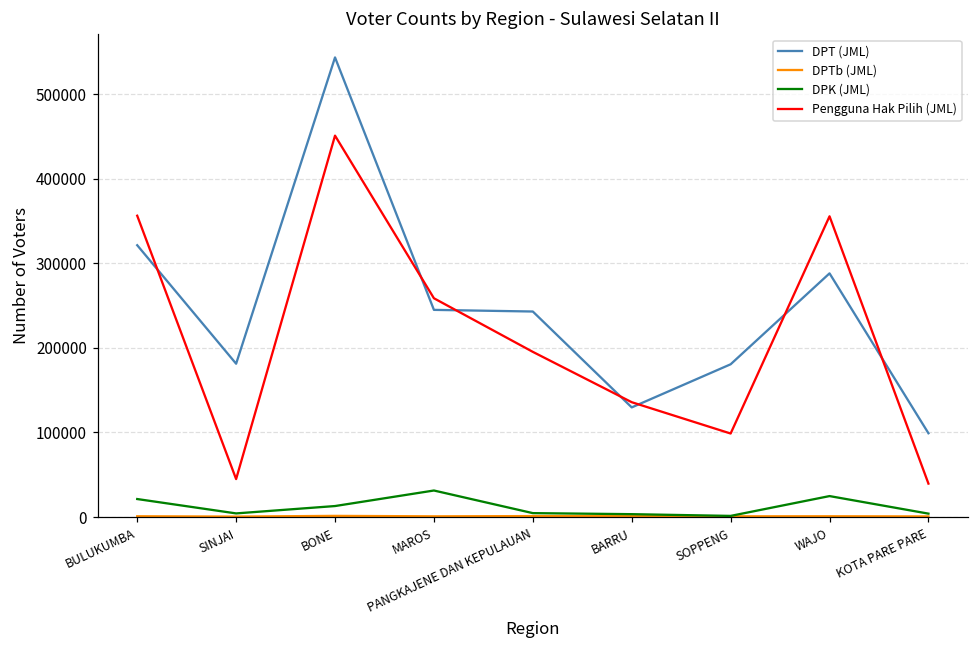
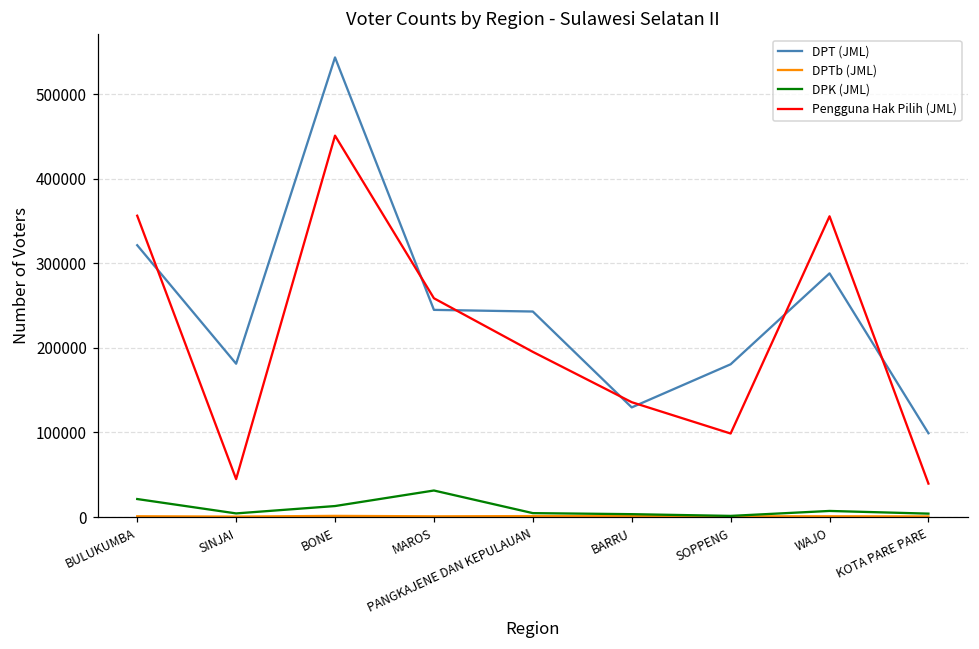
DPK (JML), WAJO: 20000 -> 10000
